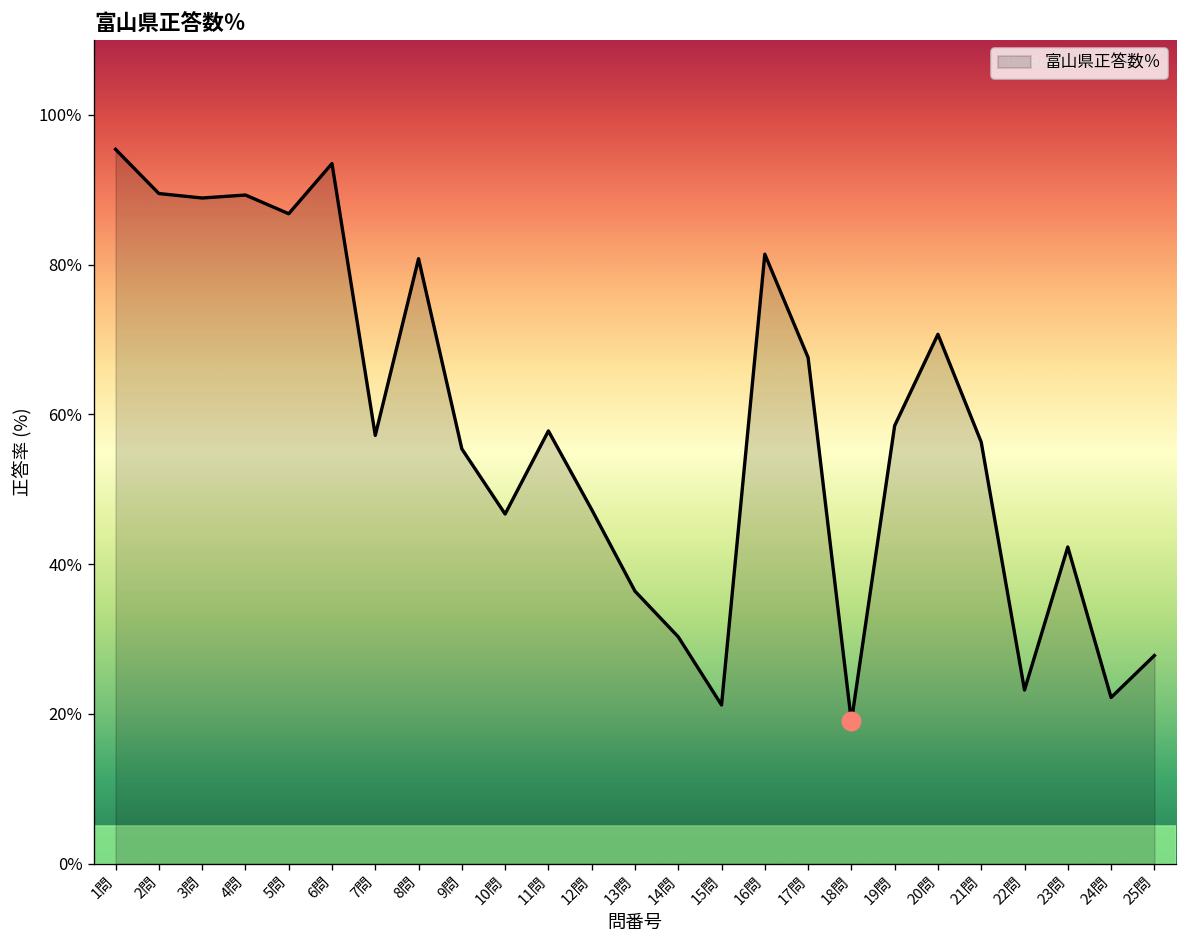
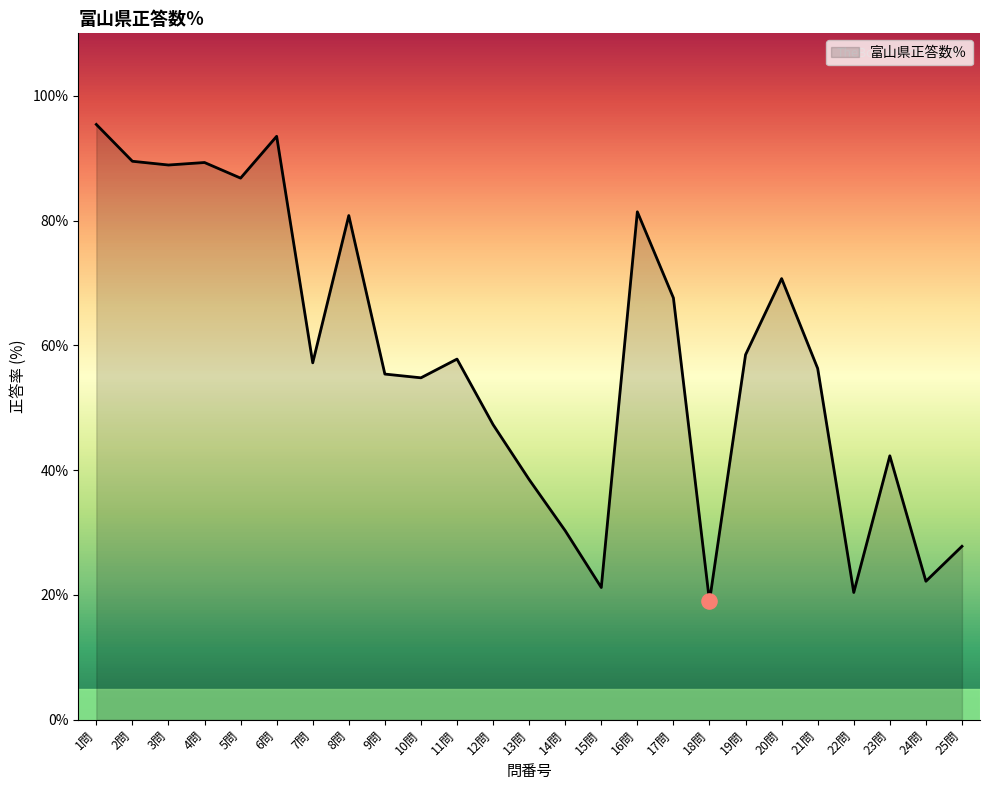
富山県正答数％, 10問: 47% -> 55%
富山県正答数％, 13問: 36% -> 39%
富山県正答数％, 22問: 23% -> 20%
